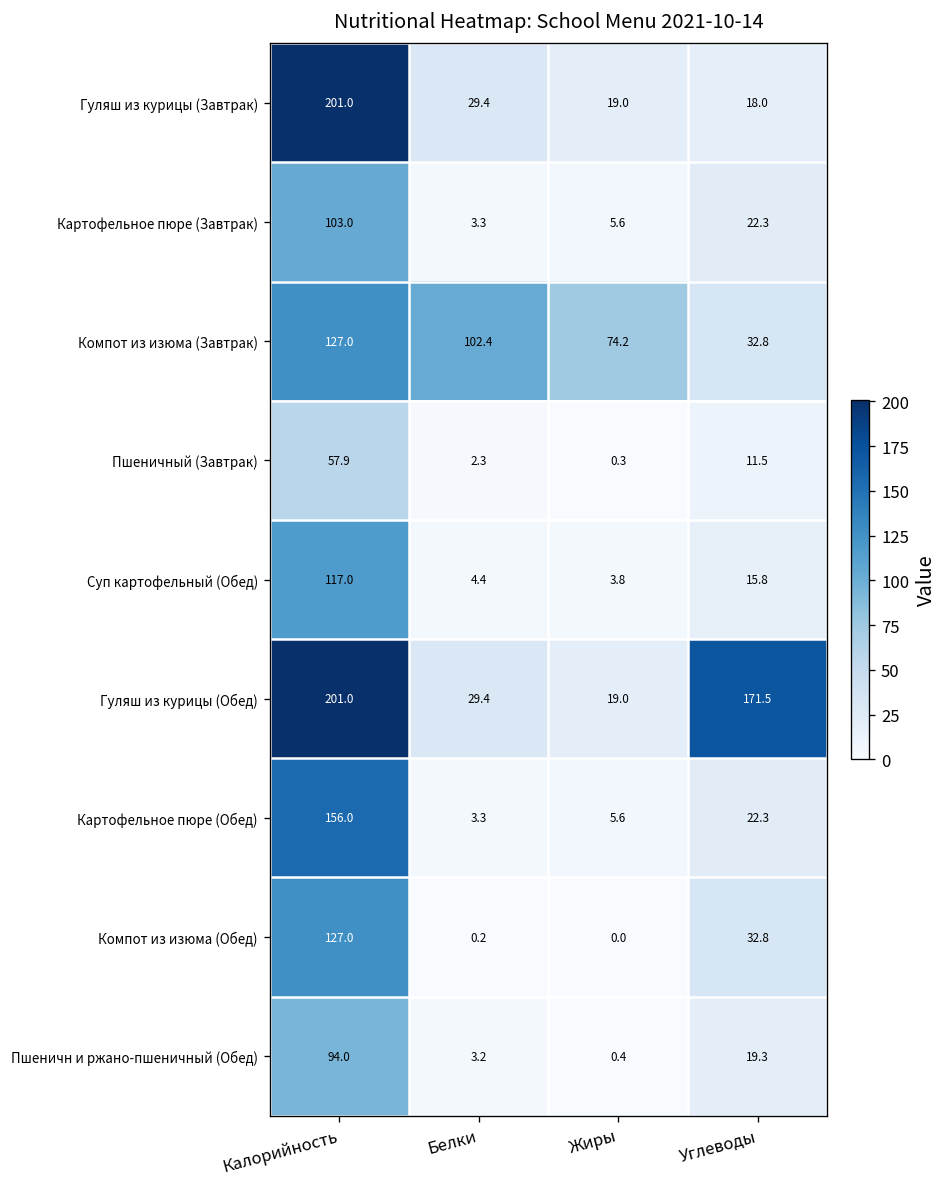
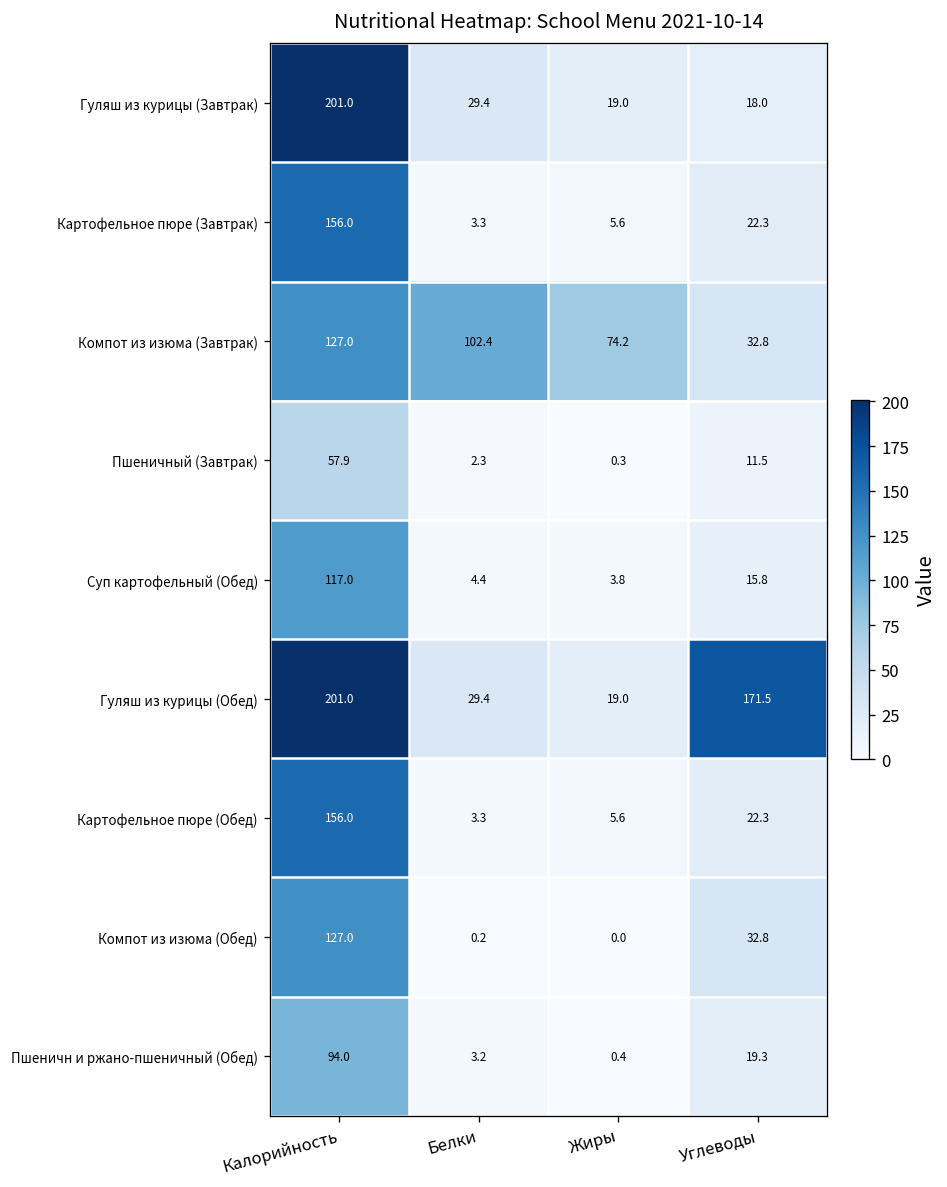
Картофельное пюре (Завтрак), Калорийность: 103.0 -> 156.0
